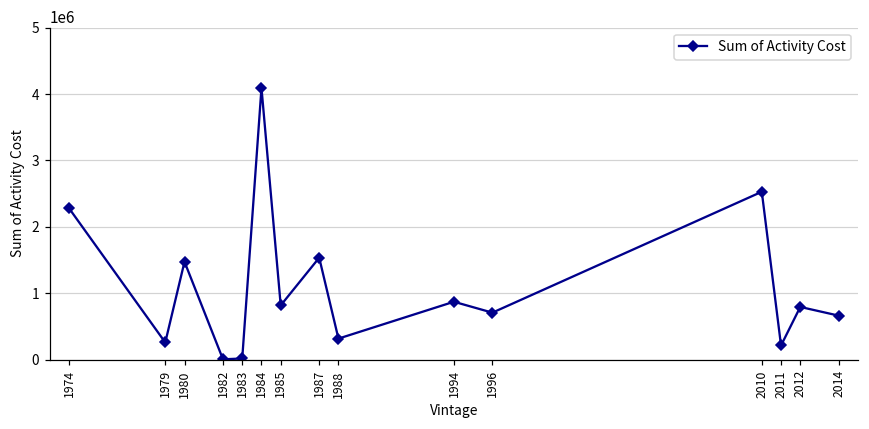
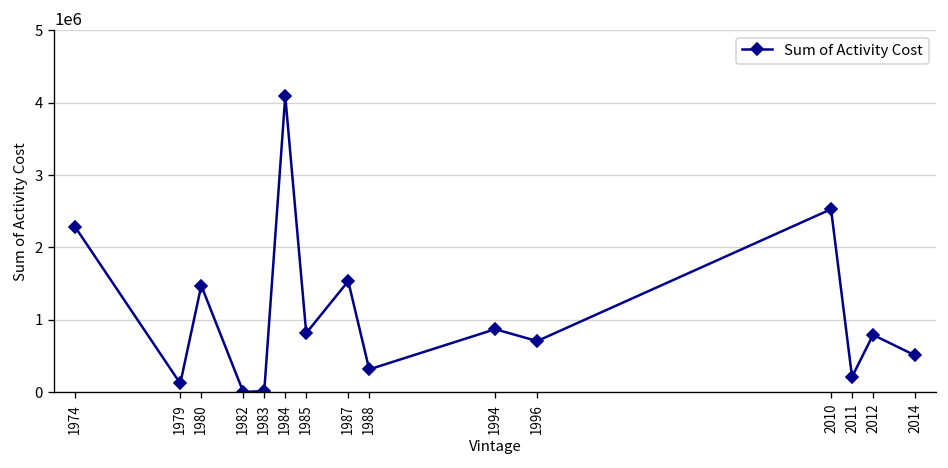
1979: 300000 -> 100000
2014: 700000 -> 500000
